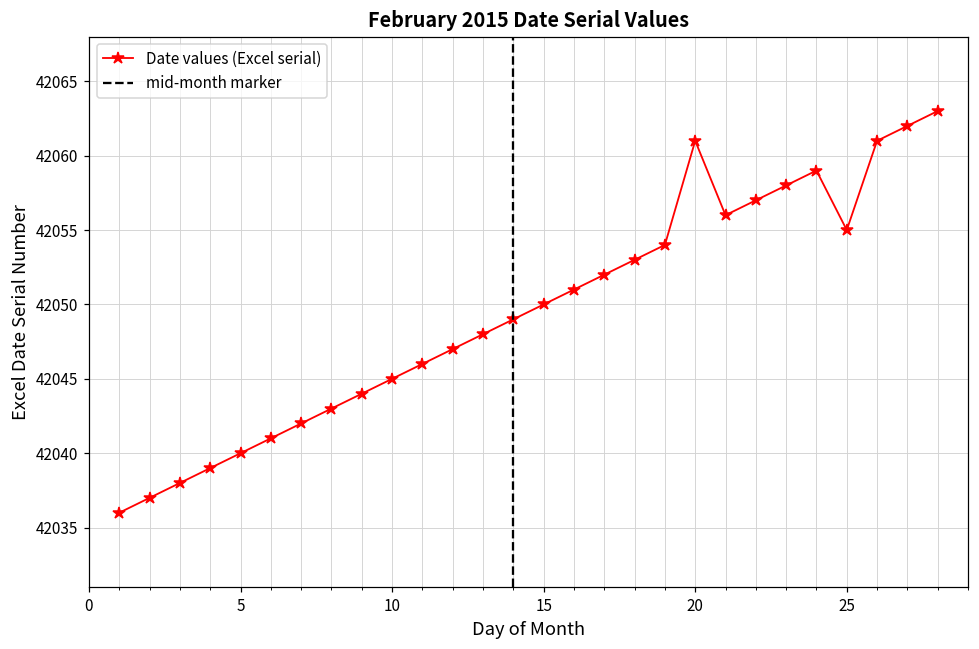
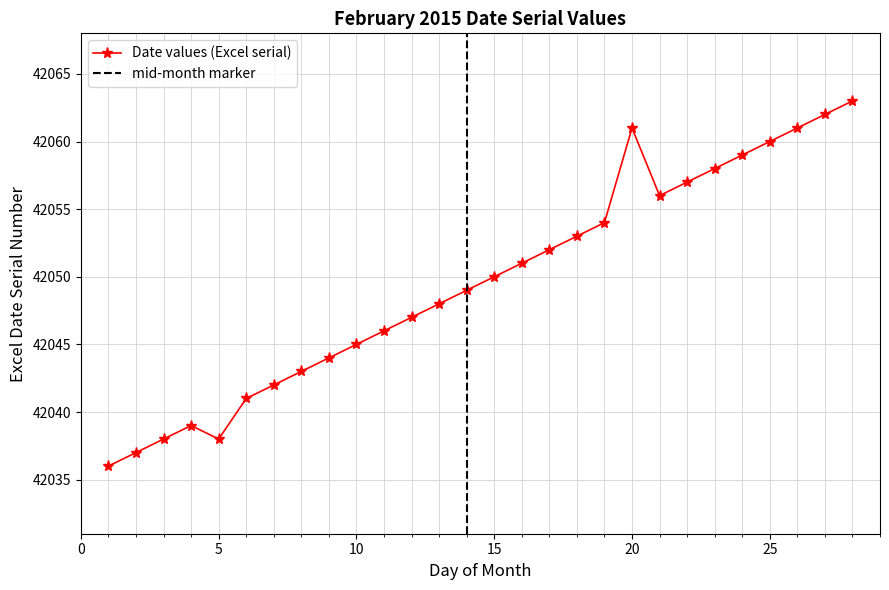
5: 42040 -> 42038
25: 42055 -> 42060
